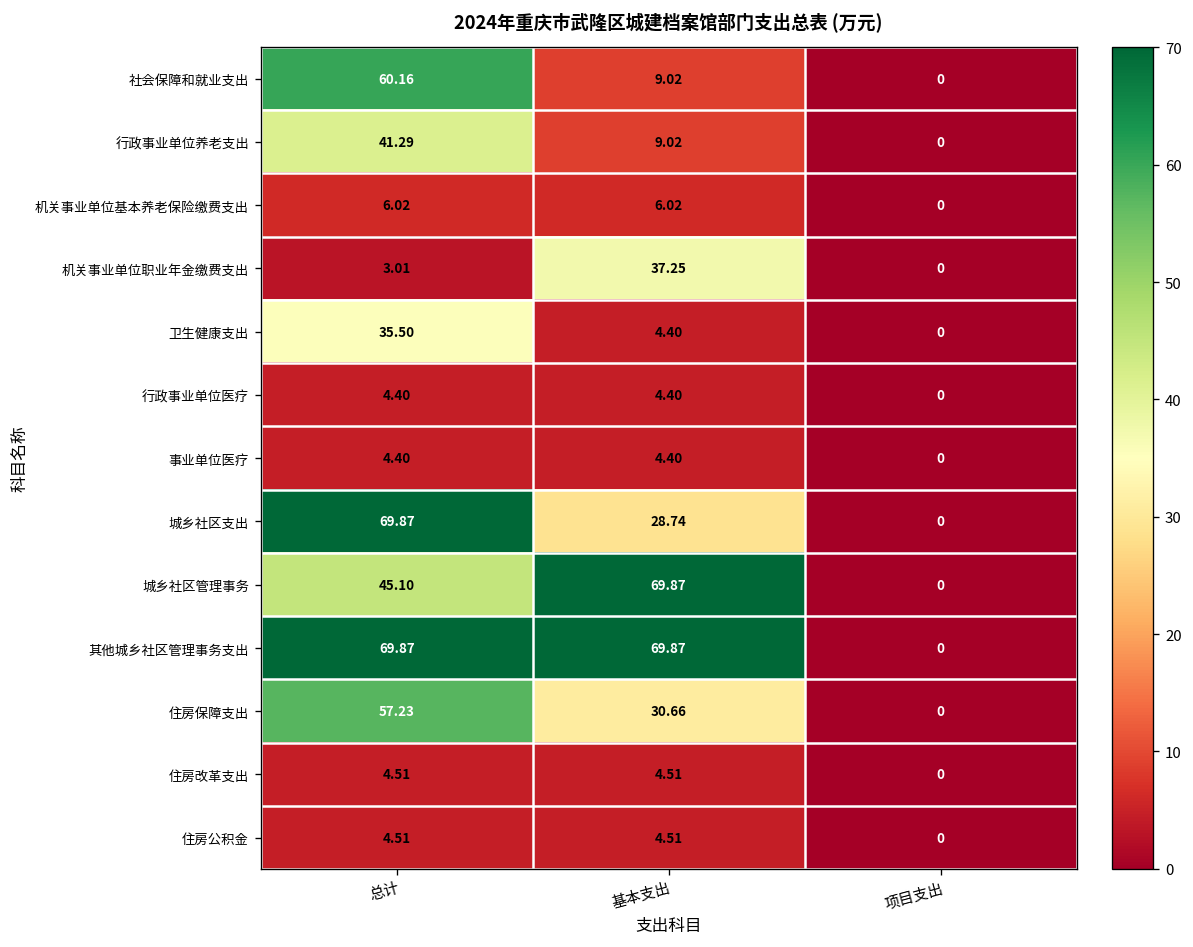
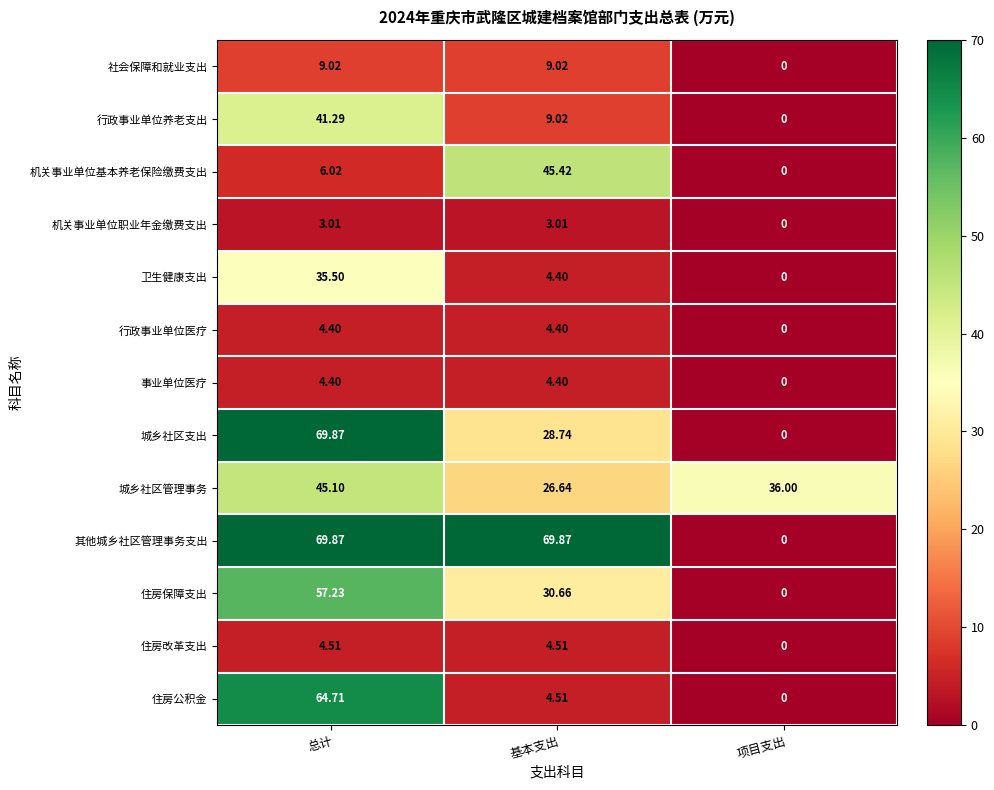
社会保障和就业支出, 总计: 60.16 -> 9.02
机关事业单位基本养老保险缴费支出, 基本支出: 6.02 -> 45.42
机关事业单位职业年金缴费支出, 基本支出: 37.25 -> 3.01
城乡社区管理事务, 基本支出: 69.87 -> 26.64
城乡社区管理事务, 项目支出: 0 -> 36.00
住房公积金, 总计: 4.51 -> 64.71
